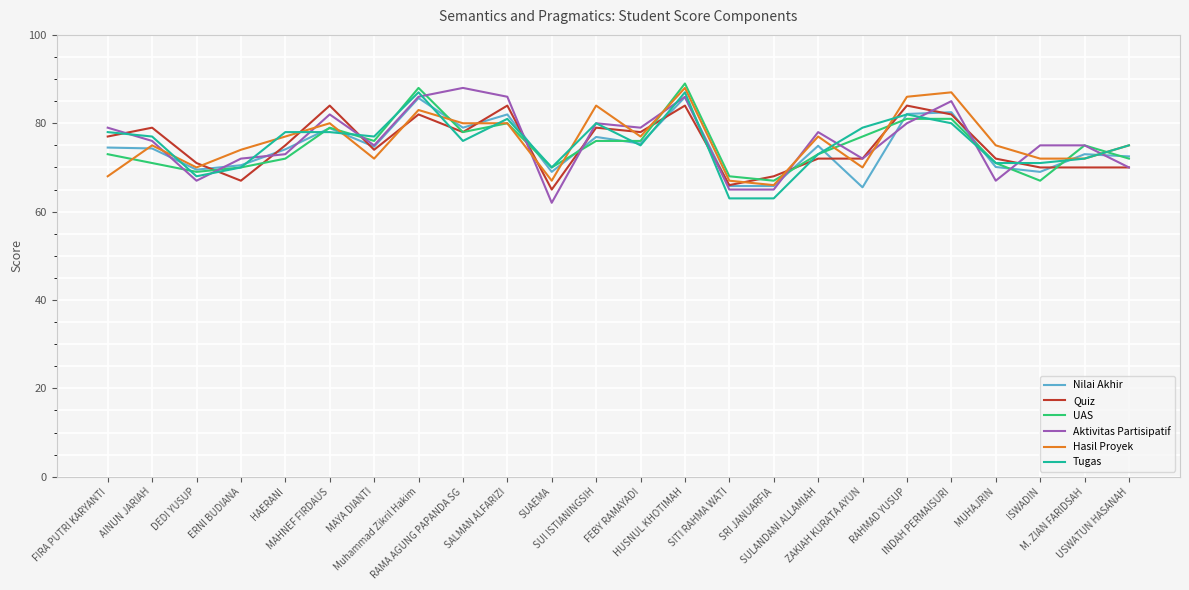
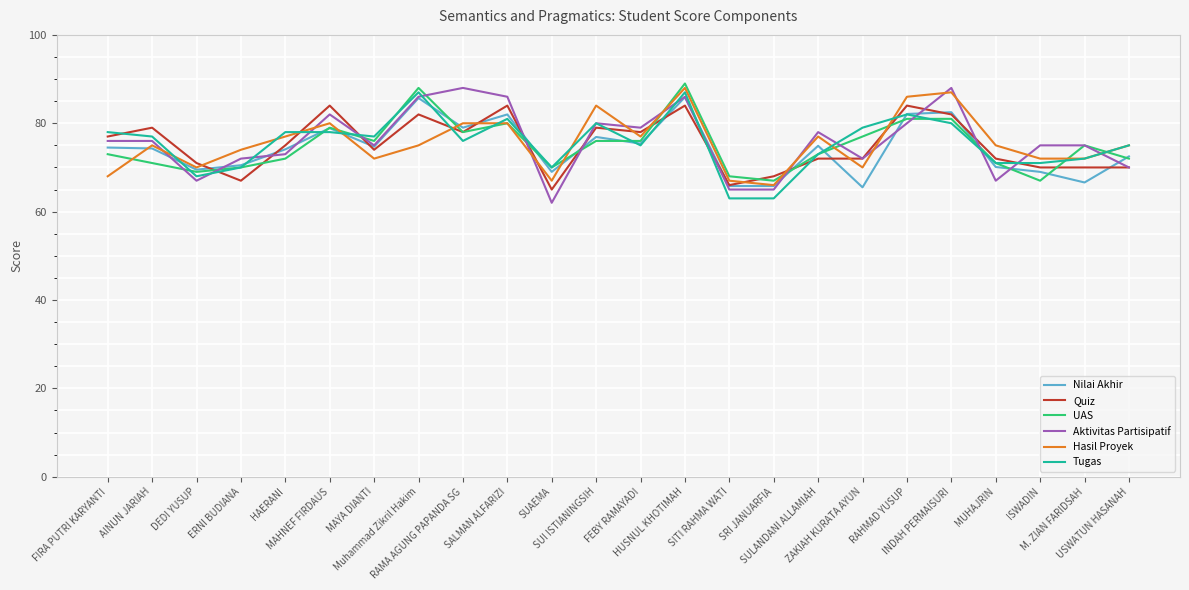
Aktivitas Partisipatif, FIRA PUTRI KARYANTI: 79 -> 76
Hasil Proyek, Muhammad Zikril Hakim: 83 -> 75
Aktivitas Partisipatif, INDAH PERMAISURI: 85 -> 88
Nilai Akhir, M. ZIAN FARIDSAH: 73 -> 67
